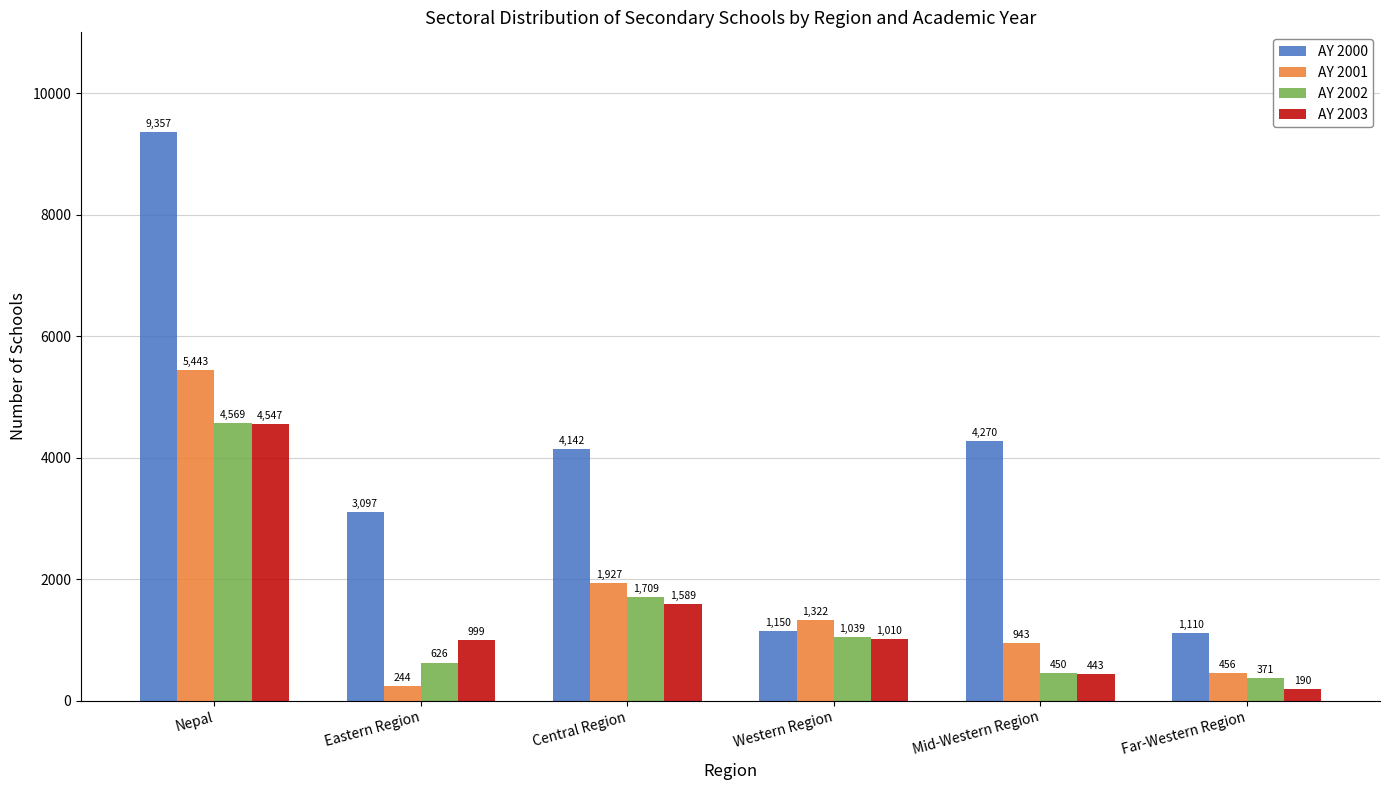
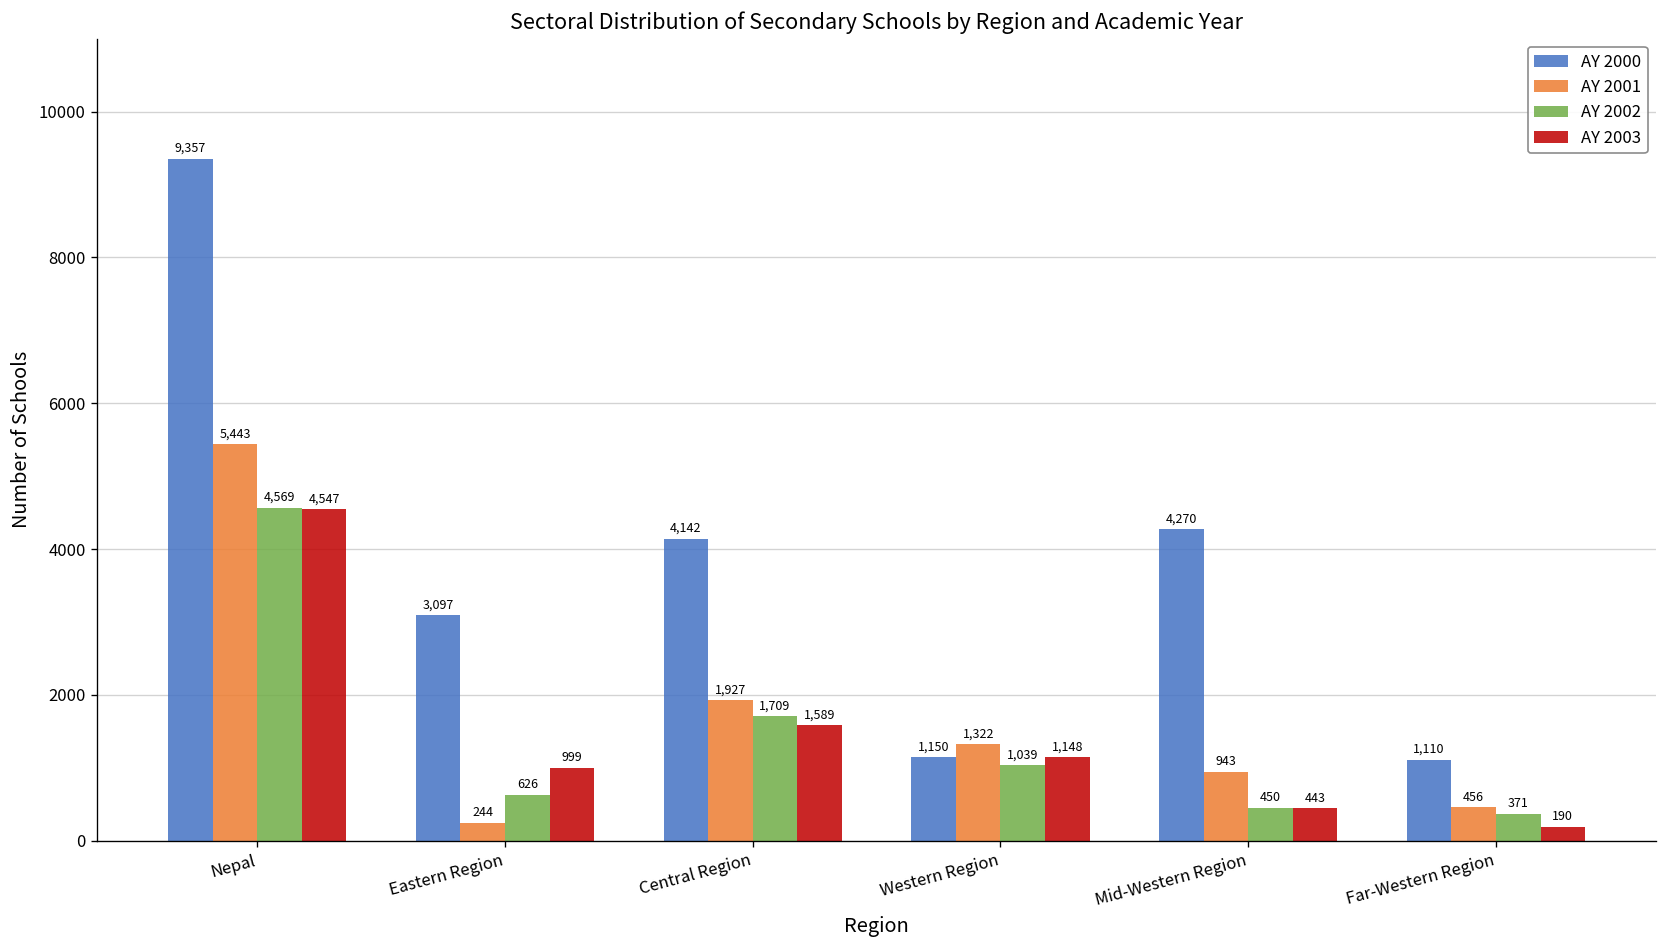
AY 2003, Western Region: 1,010 -> 1,148
